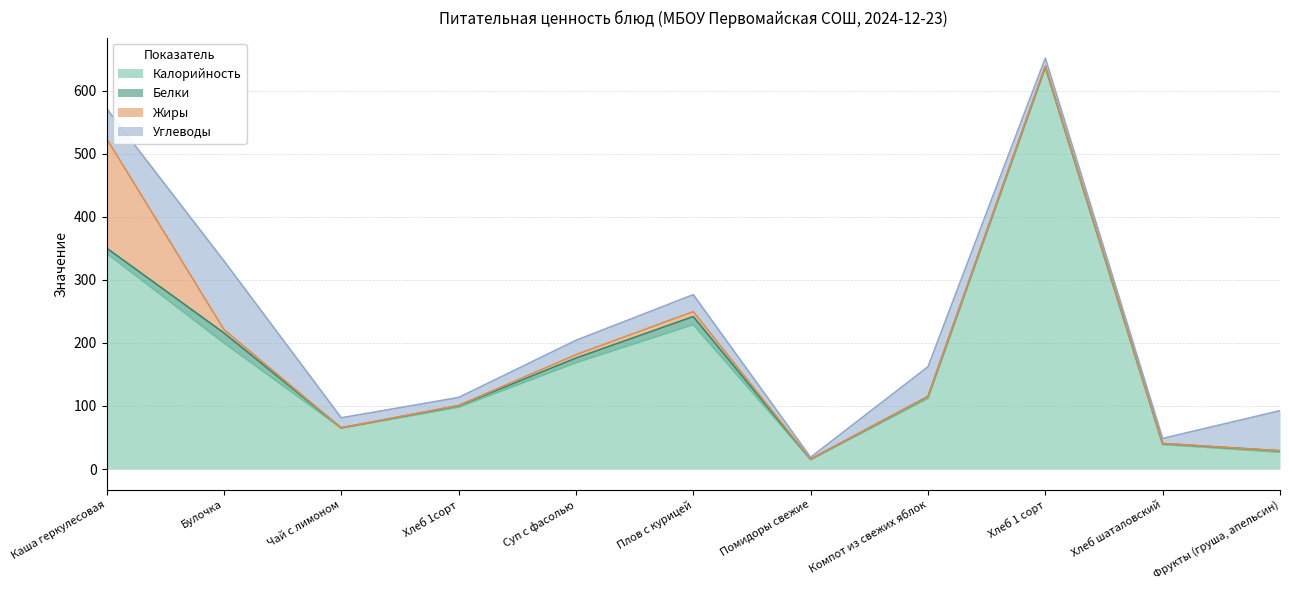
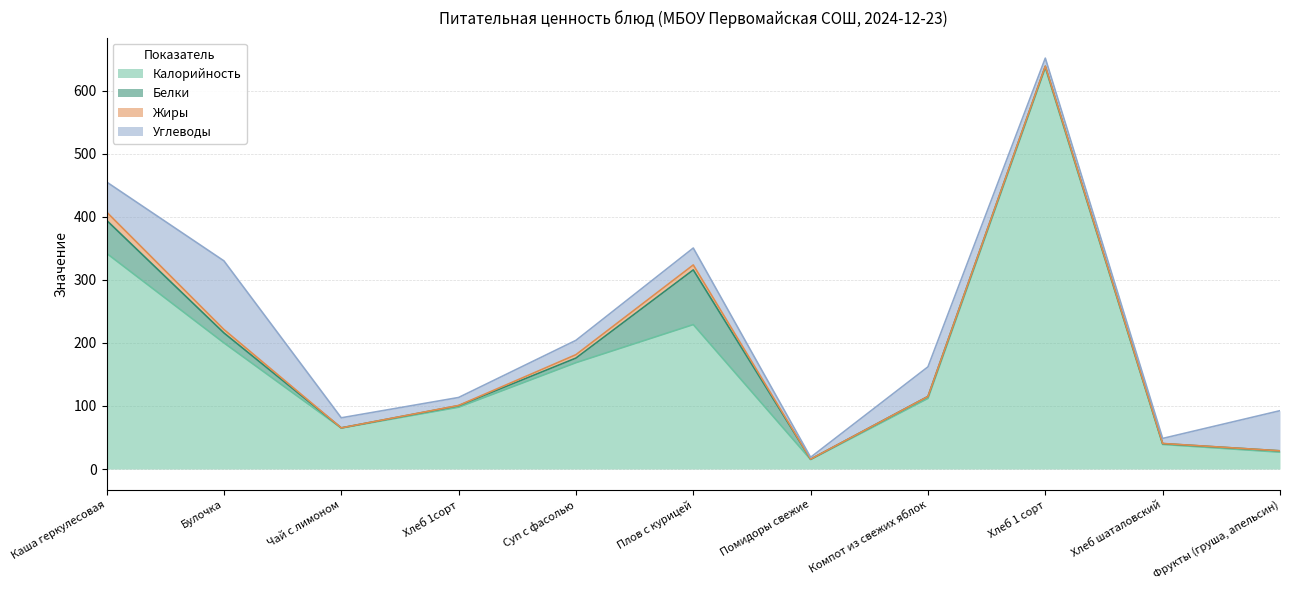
Белки, Каша геркулесовая: 10 -> 50
Жиры, Каша геркулесовая: 170 -> 10
Белки, Плов с курицей: 10 -> 90
